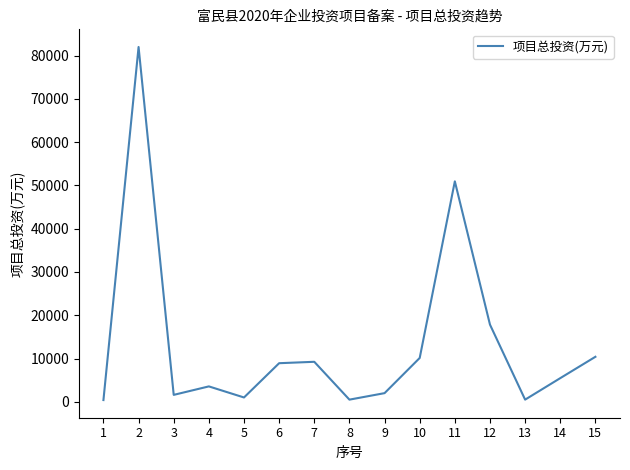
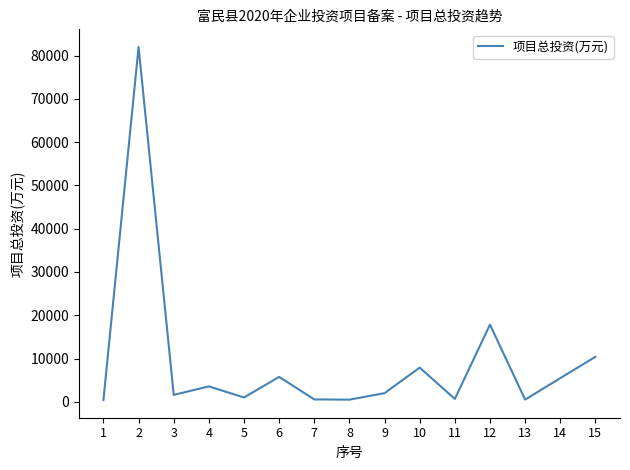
6: 9000 -> 6000
7: 9000 -> 1000
10: 10000 -> 8000
11: 51000 -> 1000
